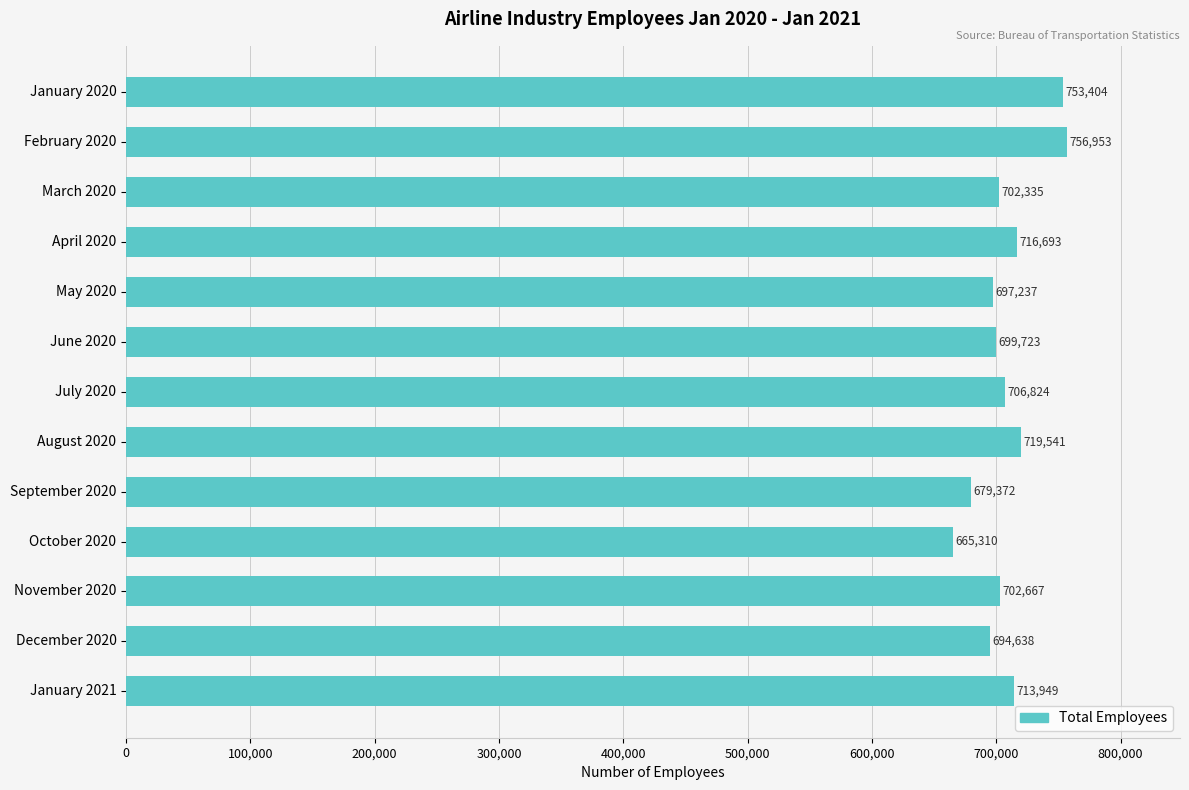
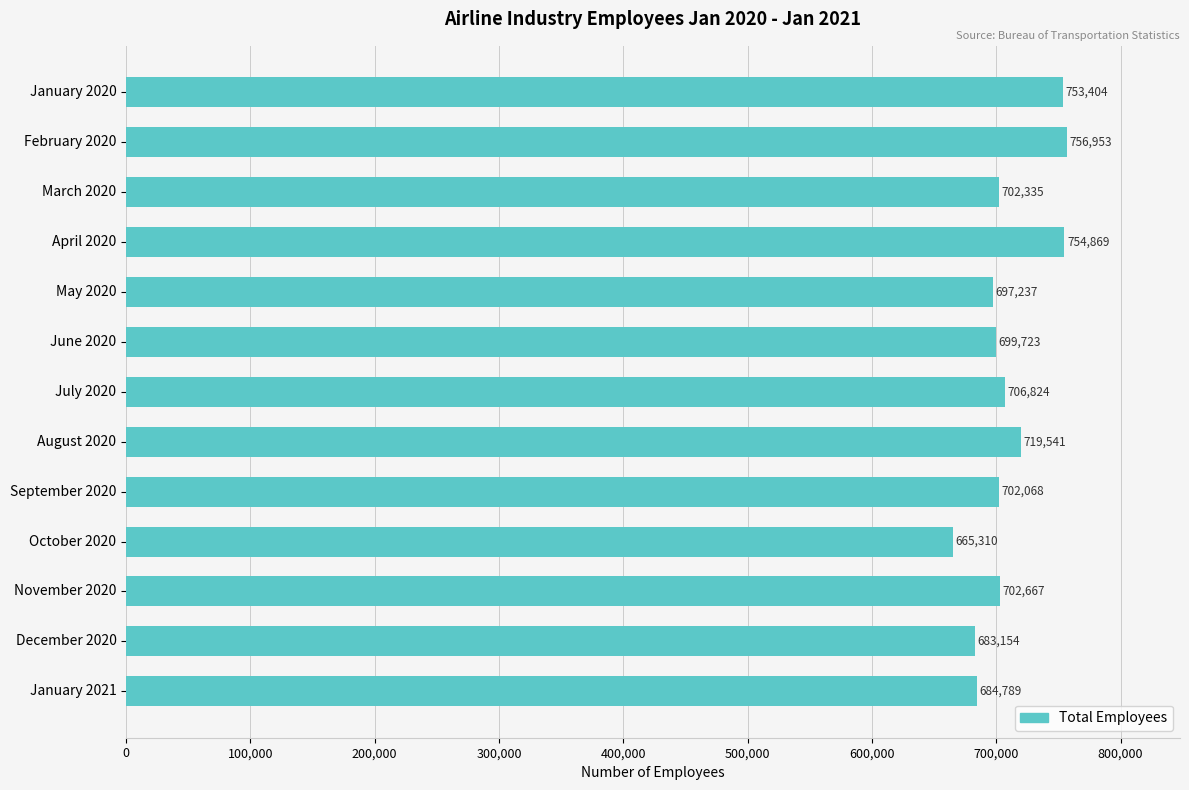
April 2020: 716,693 -> 754,869
September 2020: 679,372 -> 702,068
December 2020: 694,638 -> 683,154
January 2021: 713,949 -> 684,789
